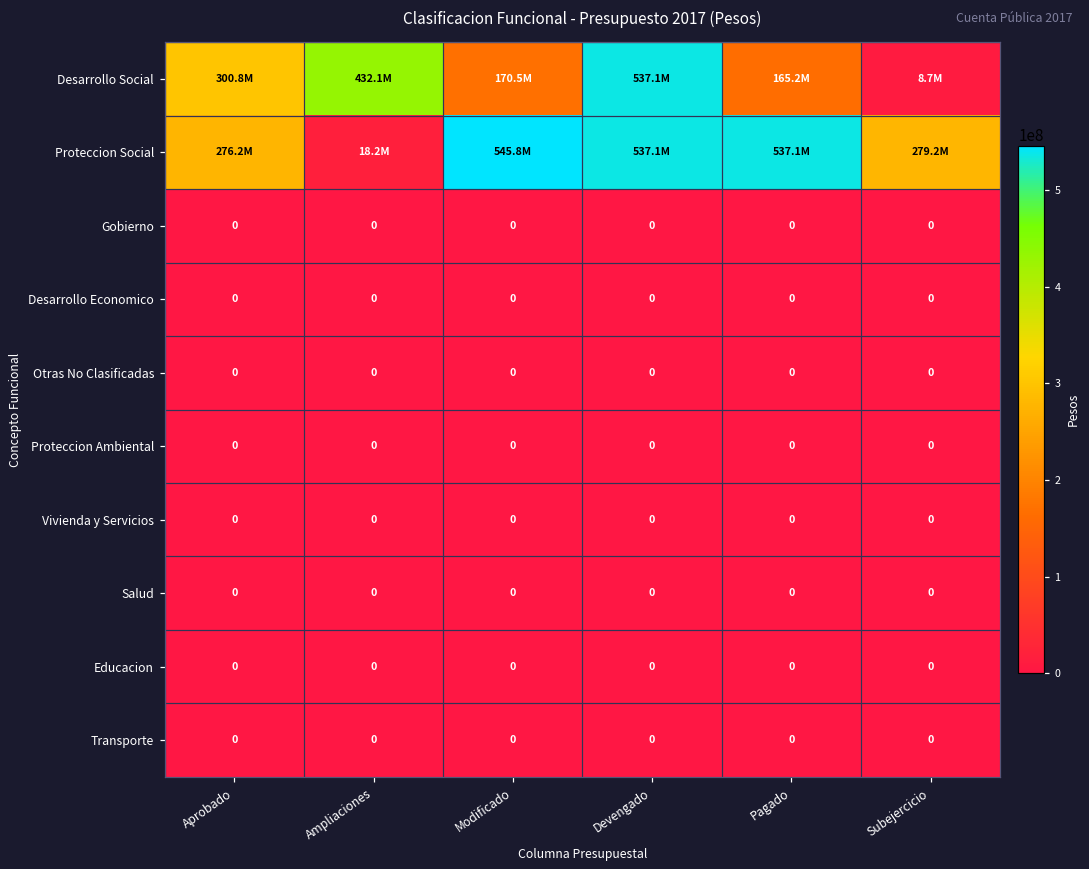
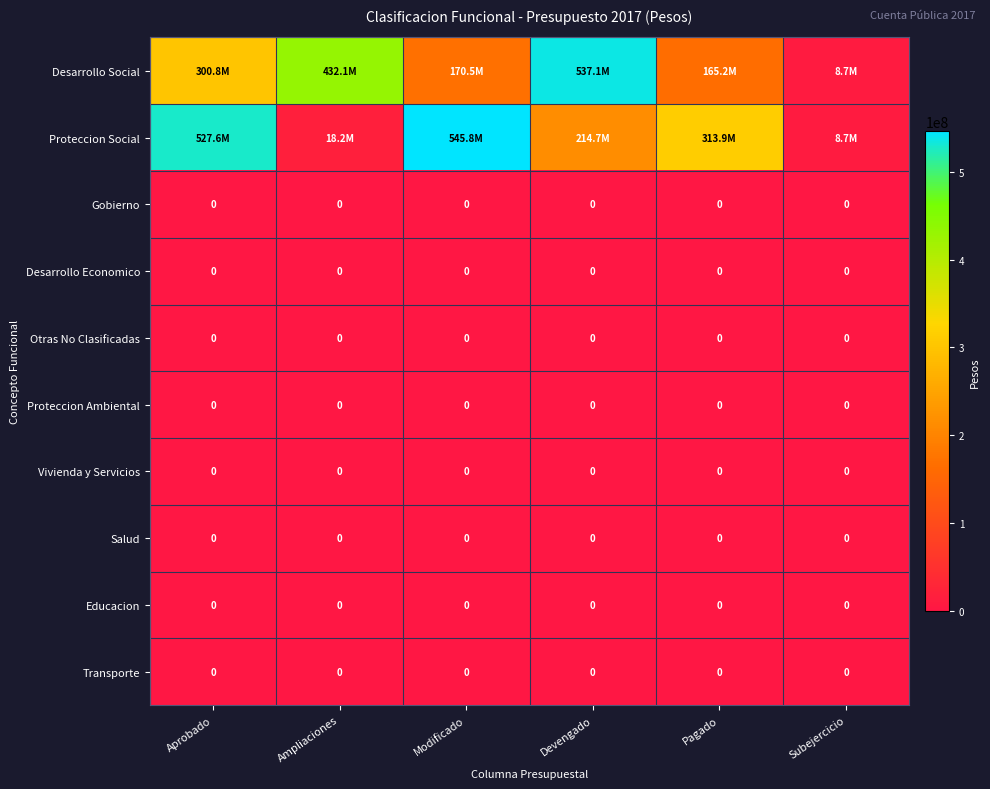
Proteccion Social, Aprobado: 276.2M -> 527.6M
Proteccion Social, Devengado: 537.1M -> 214.7M
Proteccion Social, Pagado: 537.1M -> 313.9M
Proteccion Social, Subejercicio: 279.2M -> 8.7M
